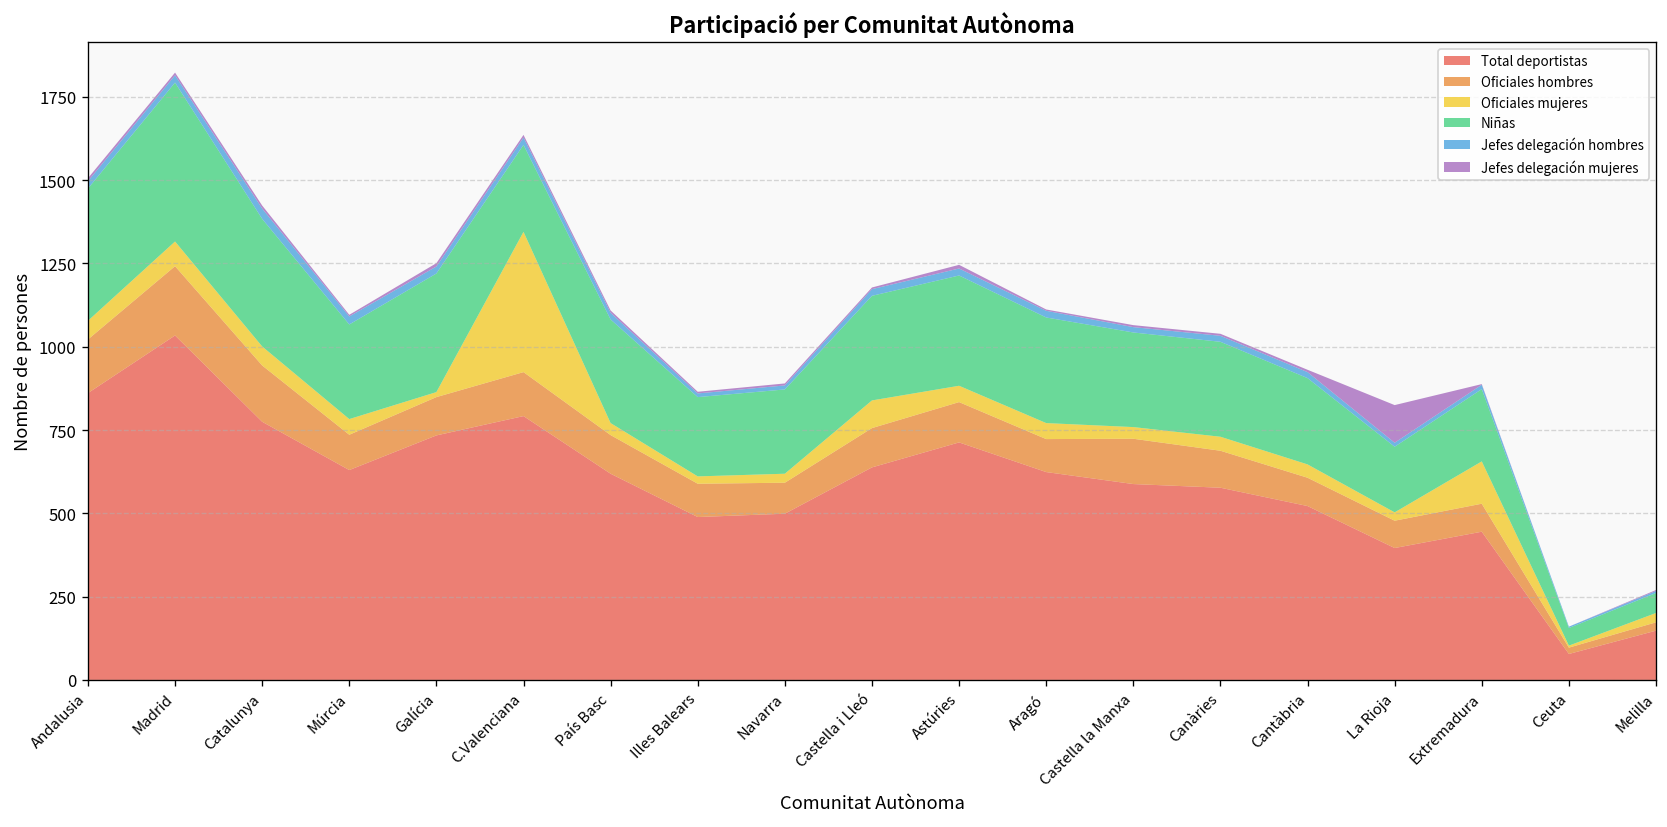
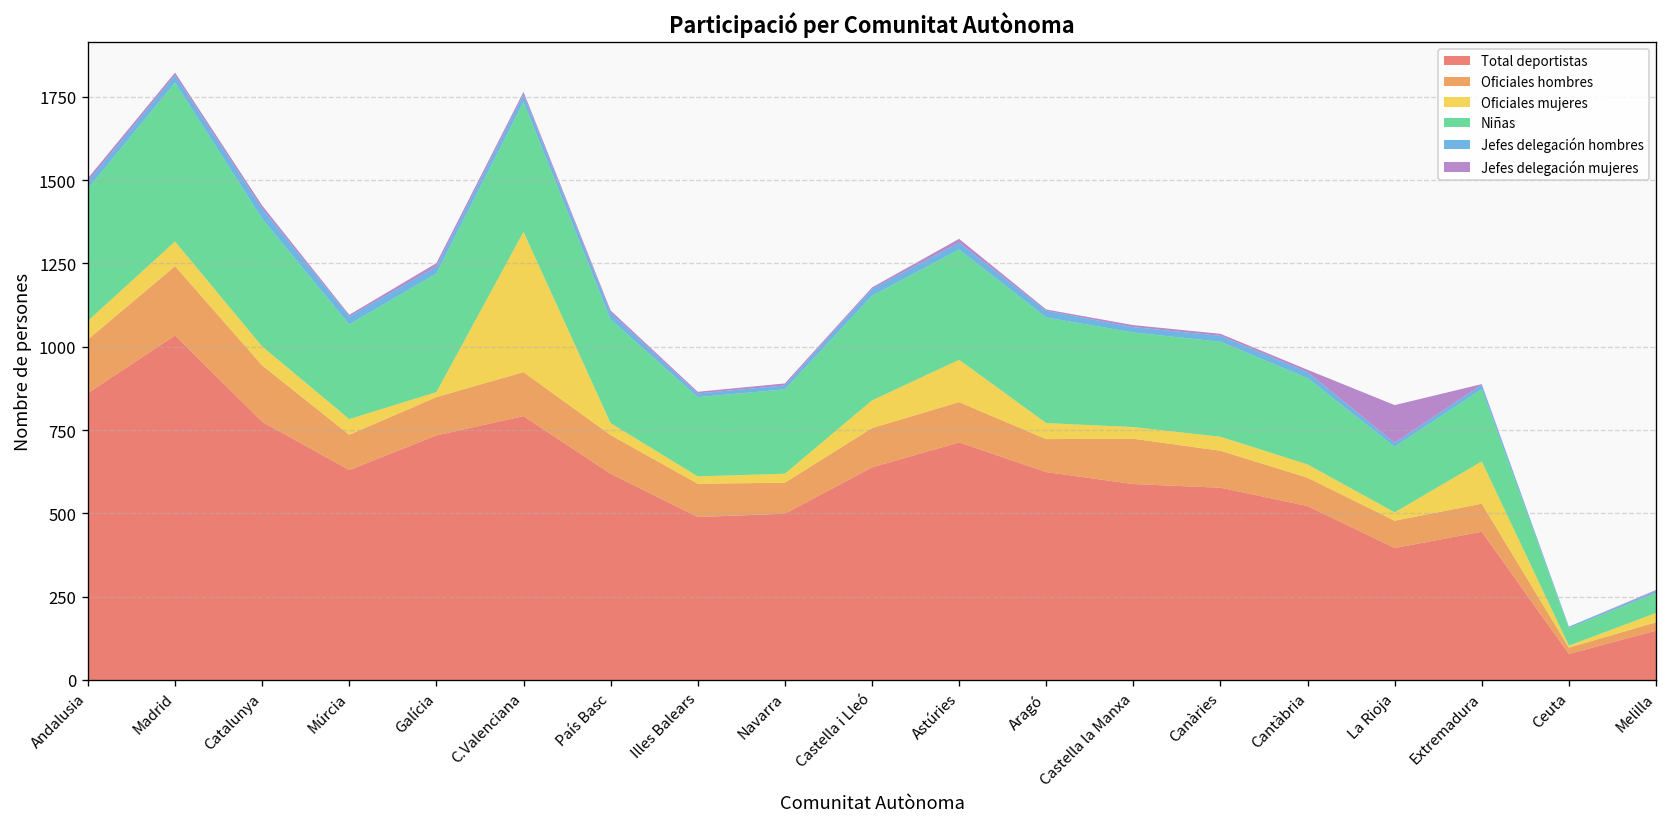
Niñas, C.Valenciana: 260 -> 390
Oficiales mujeres, Astúries: 50 -> 130
